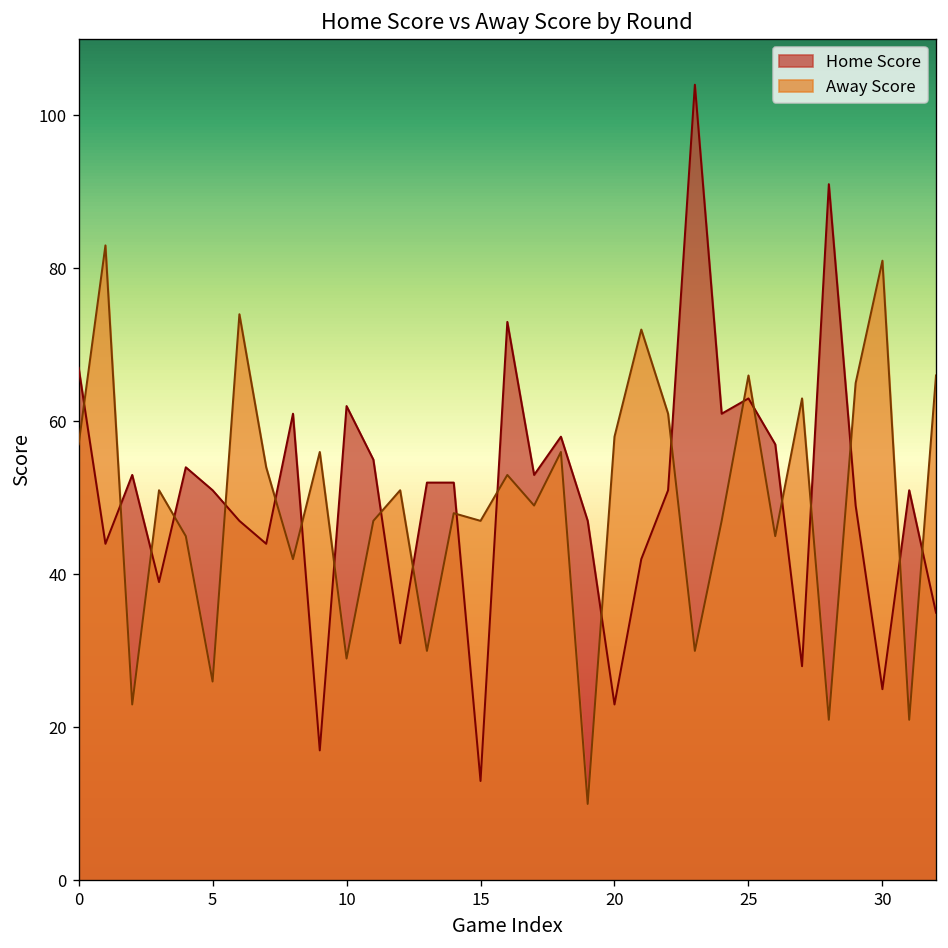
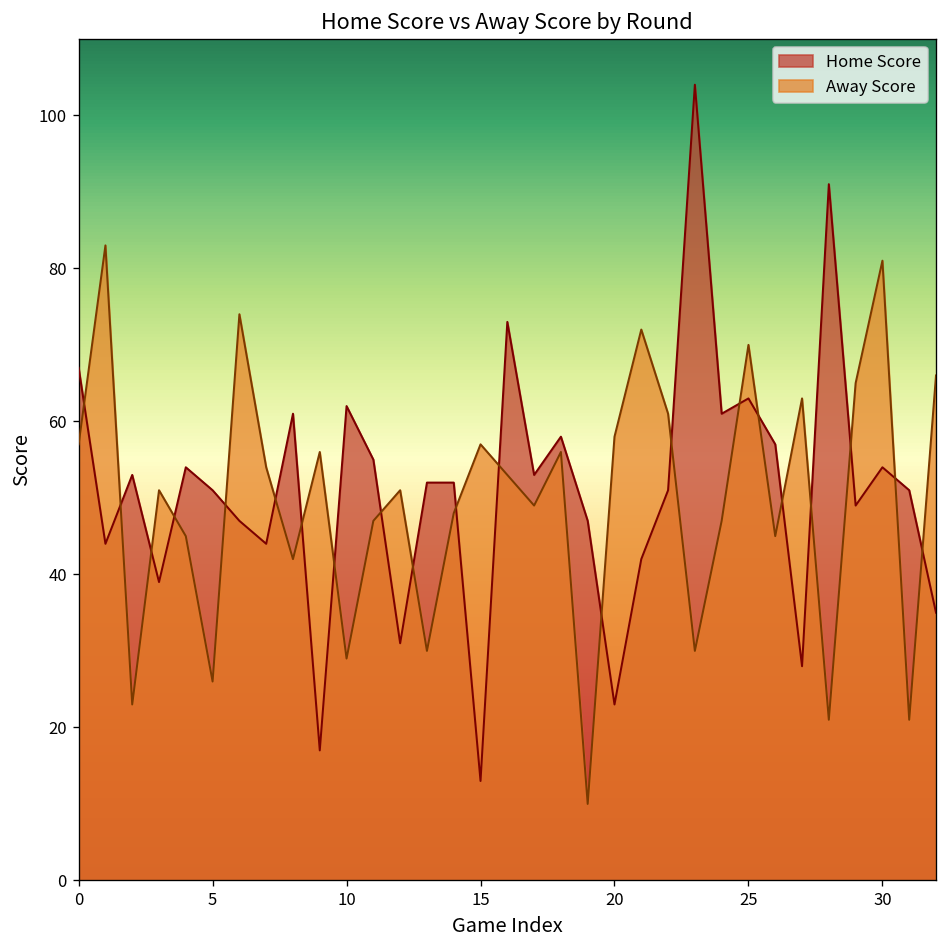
Away Score, 15: 47 -> 57
Away Score, 25: 66 -> 70
Home Score, 30: 25 -> 54
